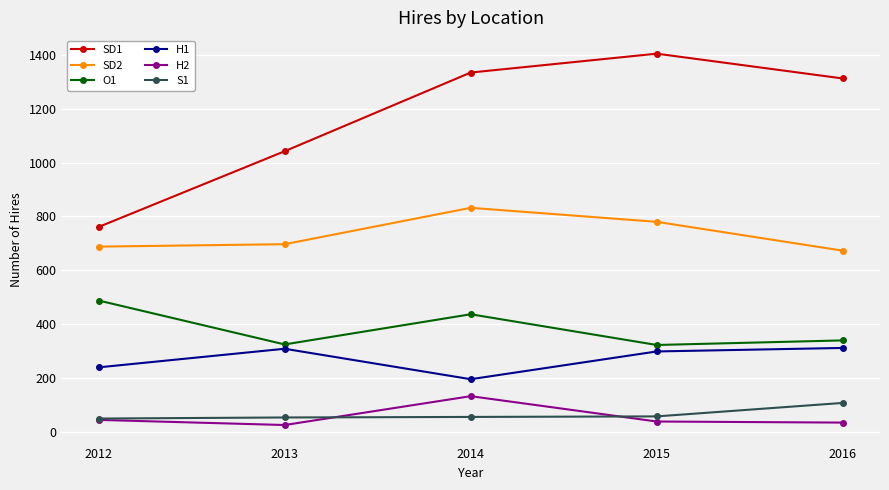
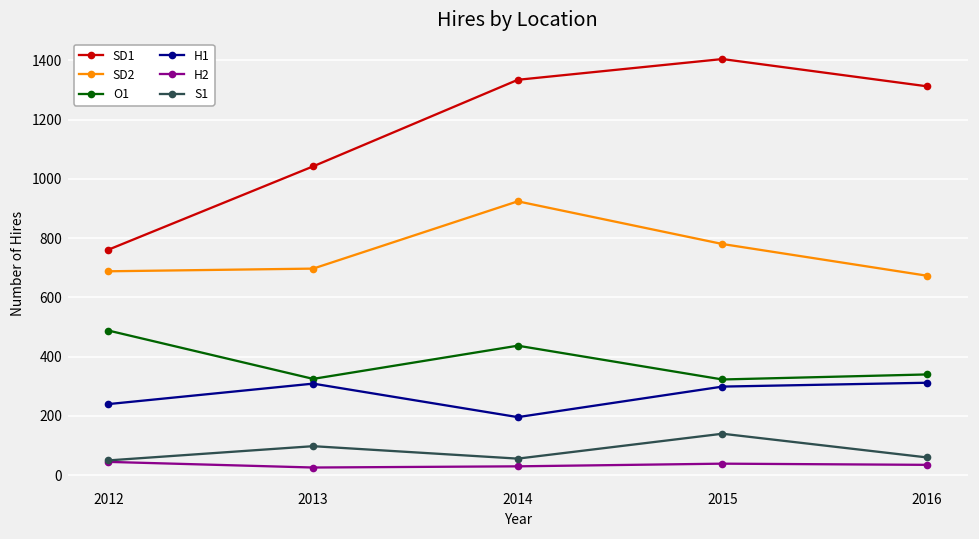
S1, 2013: 50 -> 100
SD2, 2014: 830 -> 920
H2, 2014: 130 -> 30
S1, 2015: 60 -> 140
S1, 2016: 110 -> 60
